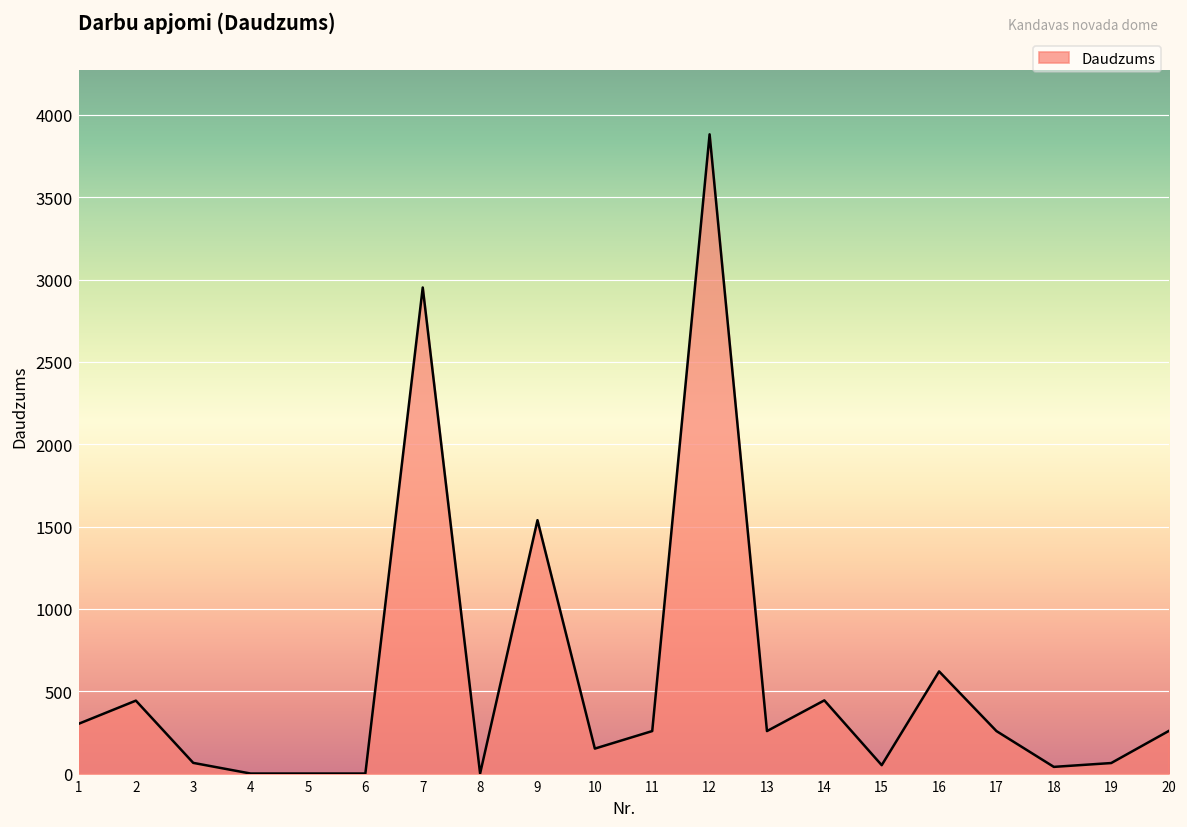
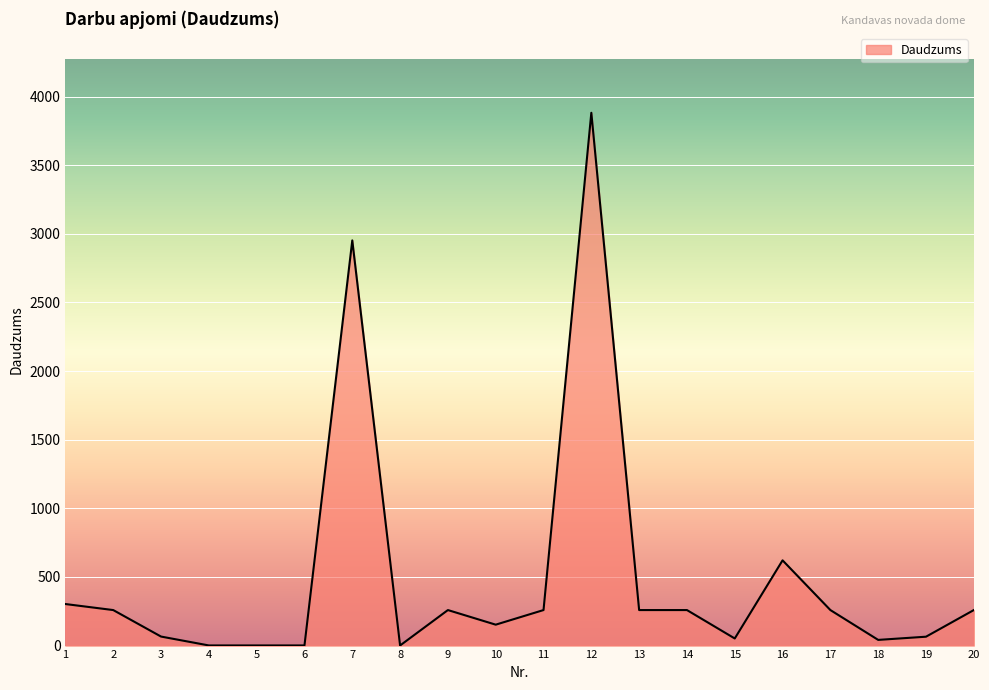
2: 440 -> 260
9: 1540 -> 260
14: 450 -> 260
